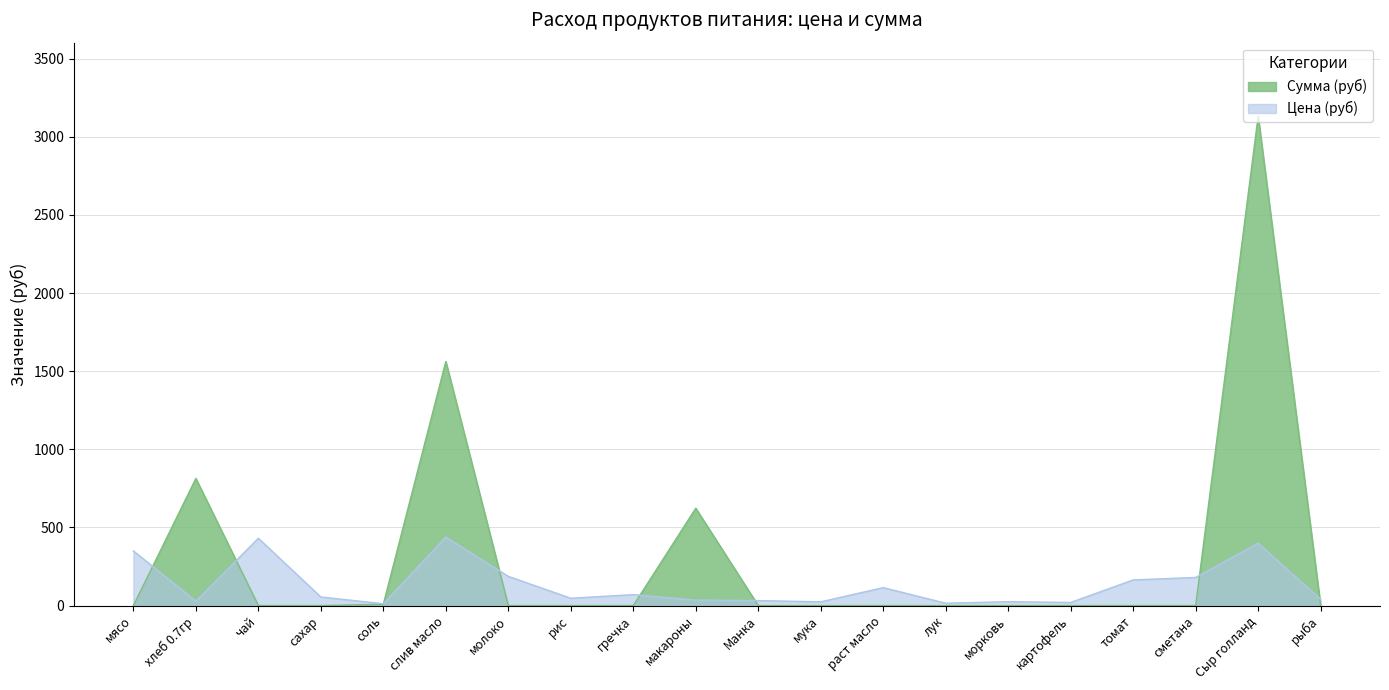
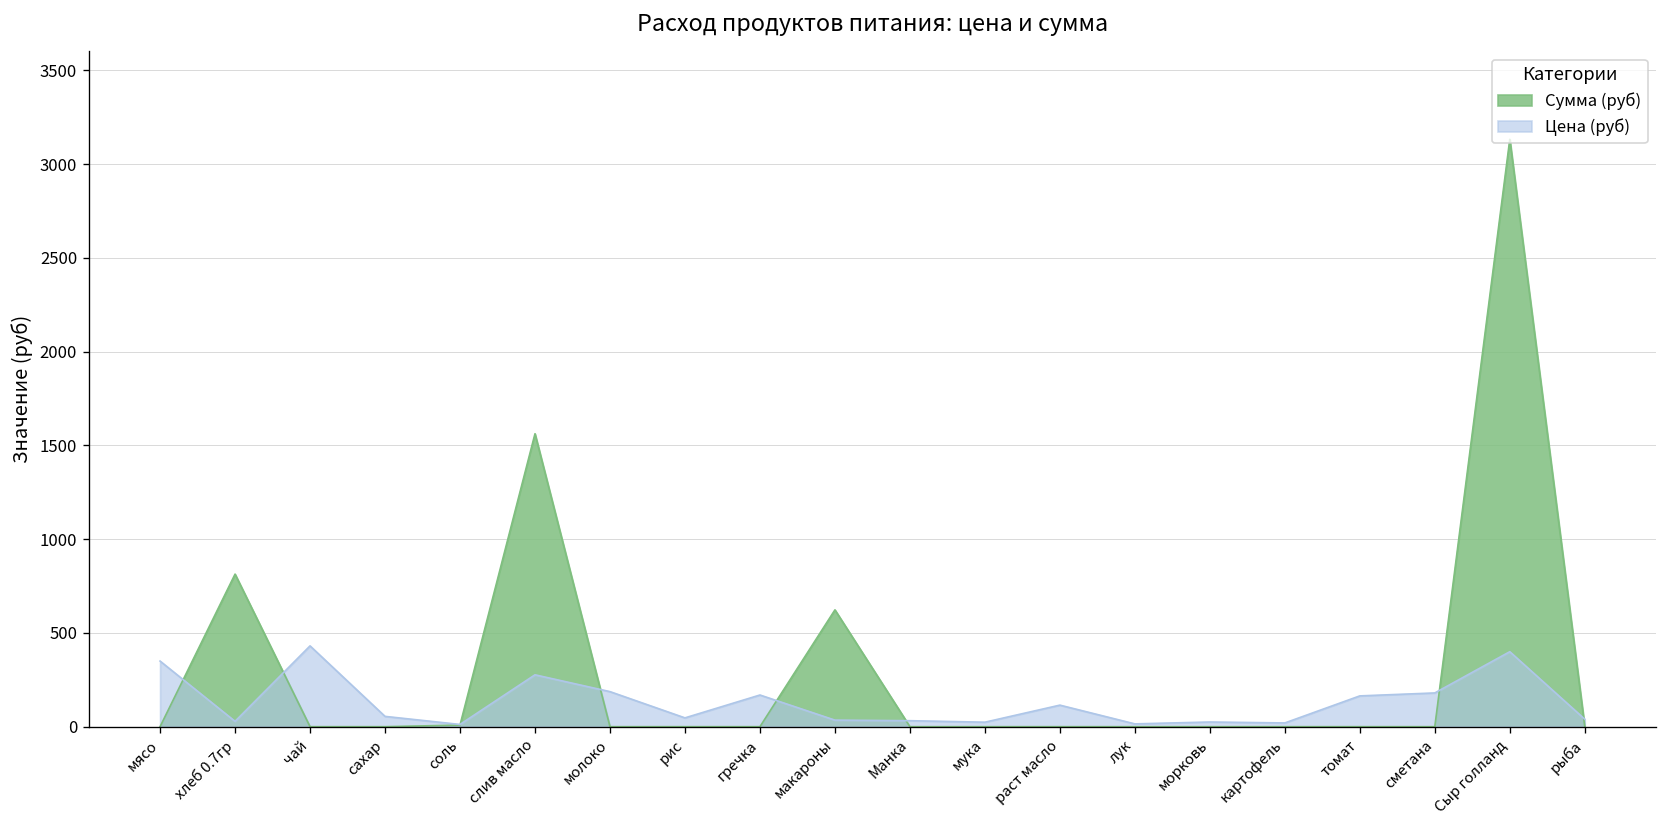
Цена (руб), слив масло: 440 -> 280
Цена (руб), гречка: 70 -> 170
